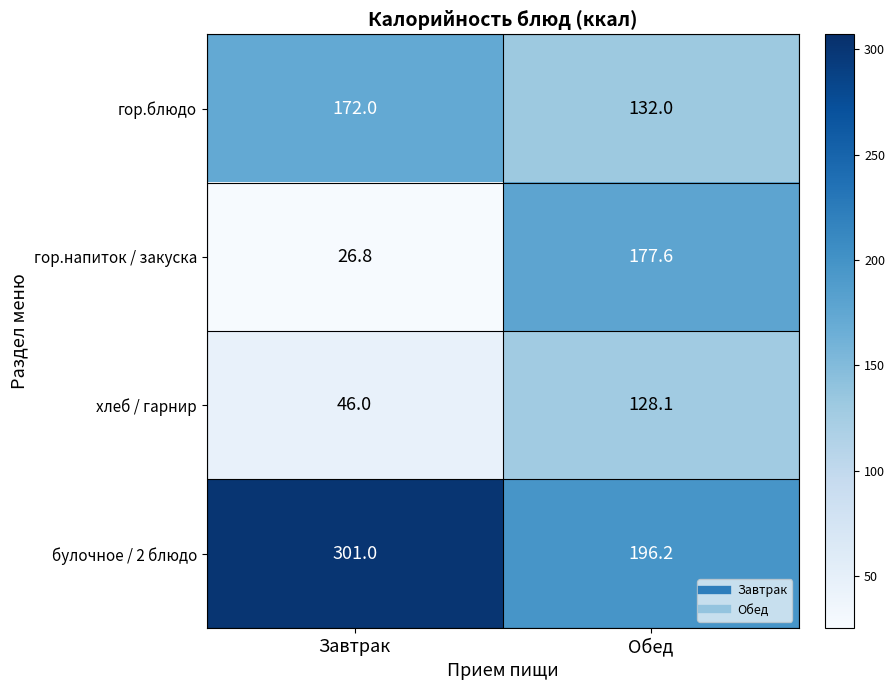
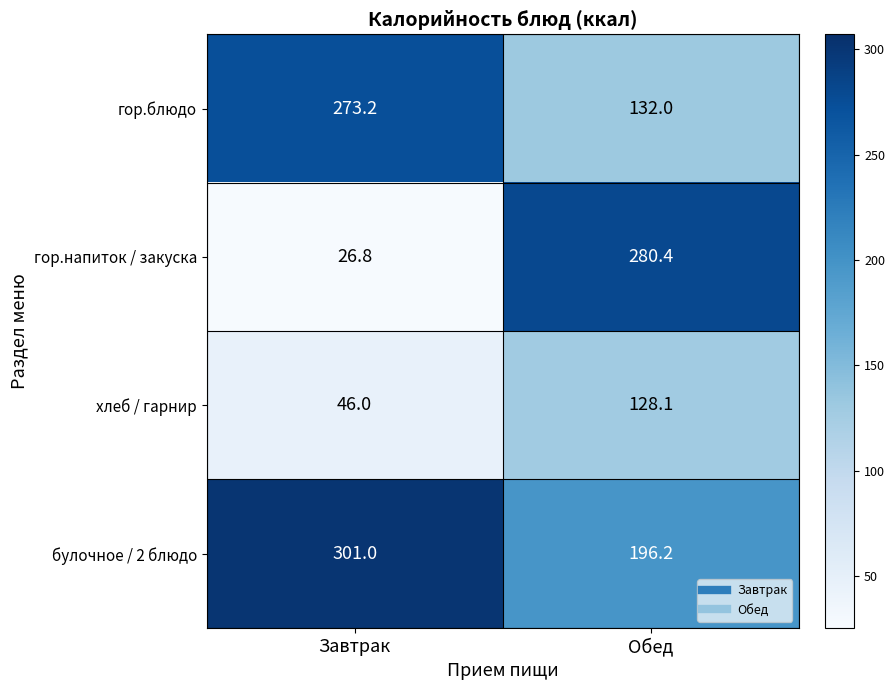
гор.блюдо, Завтрак: 172.0 -> 273.2
гор.напиток / закуска, Обед: 177.6 -> 280.4
